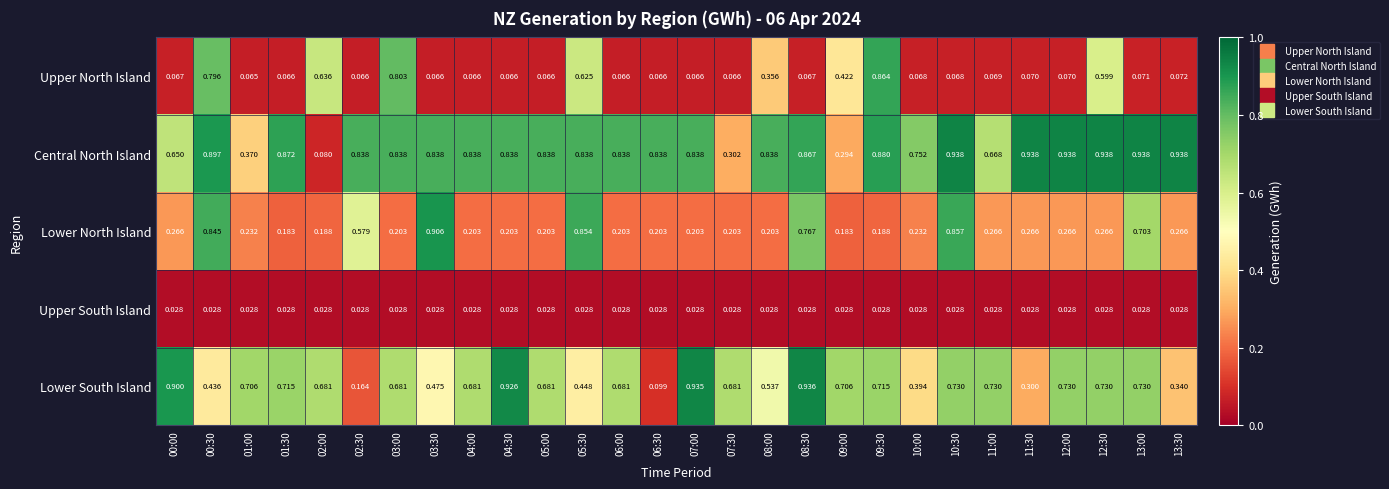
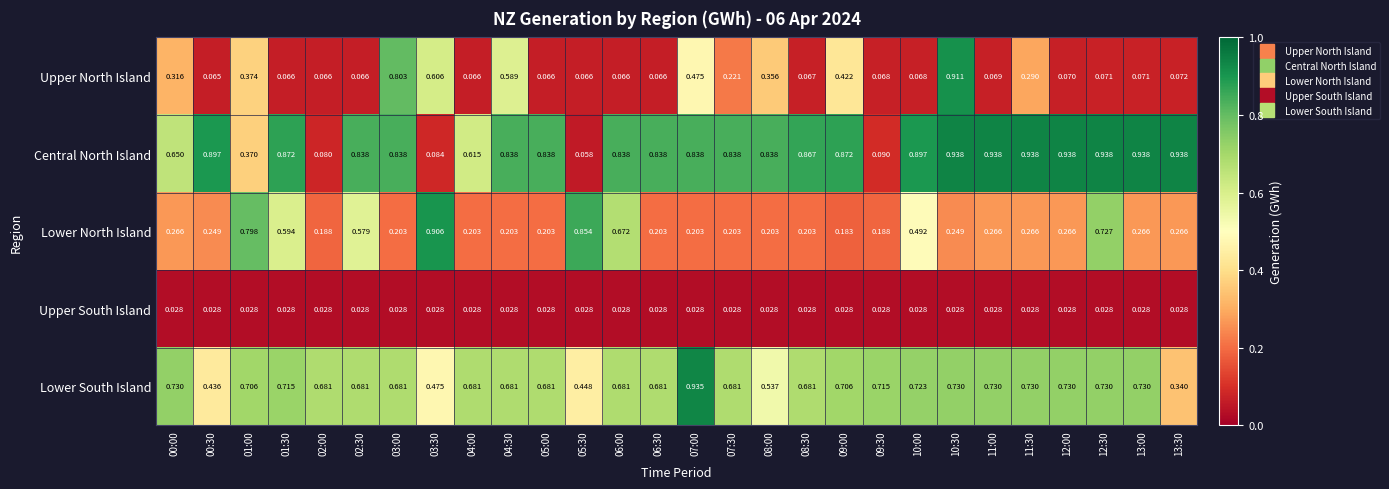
Upper North Island, 00:00: 0.067 -> 0.316
Upper North Island, 00:30: 0.796 -> 0.065
Upper North Island, 01:00: 0.065 -> 0.374
Upper North Island, 02:00: 0.636 -> 0.066
Upper North Island, 03:30: 0.066 -> 0.606
Upper North Island, 04:30: 0.066 -> 0.589
Upper North Island, 05:30: 0.625 -> 0.066
Upper North Island, 07:00: 0.066 -> 0.475
Upper North Island, 07:30: 0.066 -> 0.221
Upper North Island, 09:30: 0.864 -> 0.068
Upper North Island, 10:30: 0.068 -> 0.911
Upper North Island, 11:30: 0.070 -> 0.290
Upper North Island, 12:30: 0.599 -> 0.071
Central North Island, 03:30: 0.838 -> 0.084
Central North Island, 04:00: 0.838 -> 0.615
Central North Island, 05:30: 0.838 -> 0.058
Central North Island, 07:30: 0.302 -> 0.838
Central North Island, 09:00: 0.294 -> 0.872
Central North Island, 09:30: 0.880 -> 0.090
Central North Island, 10:00: 0.752 -> 0.897
Central North Island, 11:00: 0.668 -> 0.938
Lower North Island, 00:30: 0.845 -> 0.249
Lower North Island, 01:00: 0.232 -> 0.798
Lower North Island, 01:30: 0.183 -> 0.594
Lower North Island, 06:00: 0.203 -> 0.672
Lower North Island, 08:30: 0.767 -> 0.203
Lower North Island, 10:00: 0.232 -> 0.492
Lower North Island, 10:30: 0.857 -> 0.249
Lower North Island, 12:30: 0.266 -> 0.727
Lower North Island, 13:00: 0.703 -> 0.266
Lower South Island, 00:00: 0.900 -> 0.730
Lower South Island, 02:30: 0.164 -> 0.681
Lower South Island, 04:30: 0.926 -> 0.681
Lower South Island, 06:30: 0.099 -> 0.681
Lower South Island, 08:30: 0.936 -> 0.681
Lower South Island, 10:00: 0.394 -> 0.723
Lower South Island, 11:30: 0.300 -> 0.730
